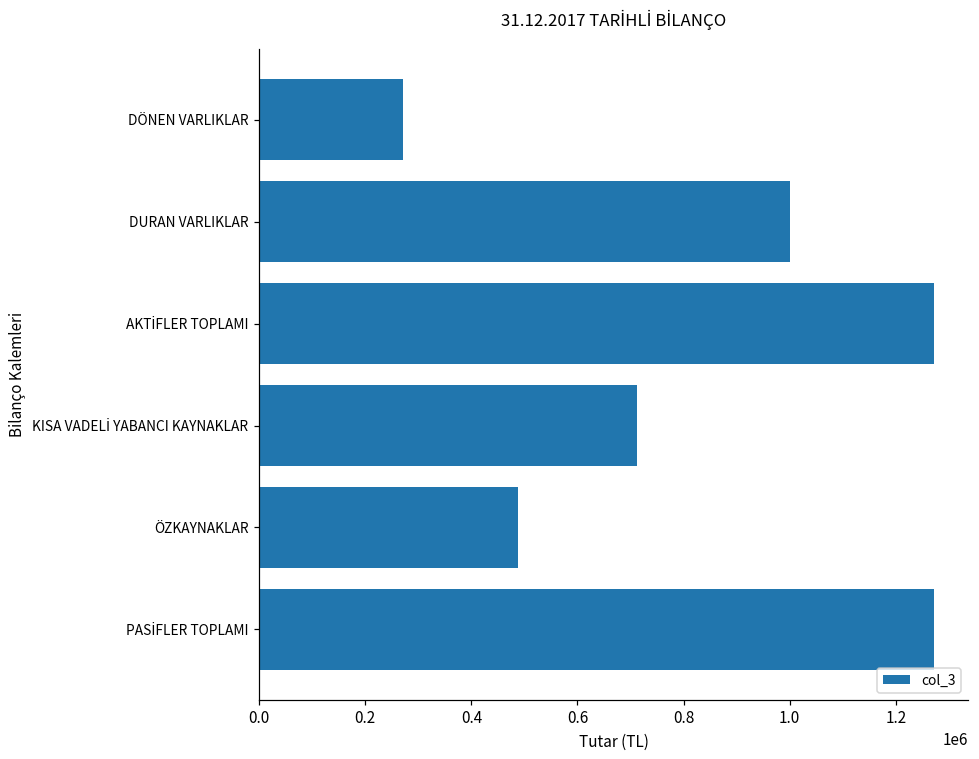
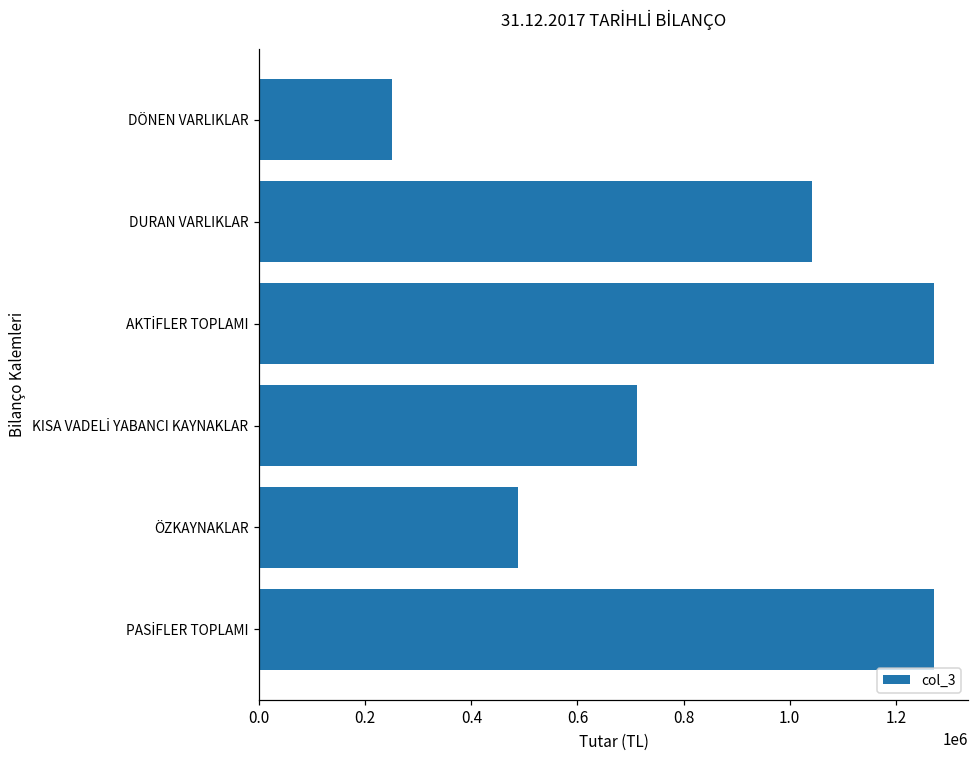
DÖNEN VARLIKLAR: 270000 -> 250000
DURAN VARLIKLAR: 1000000 -> 1040000
